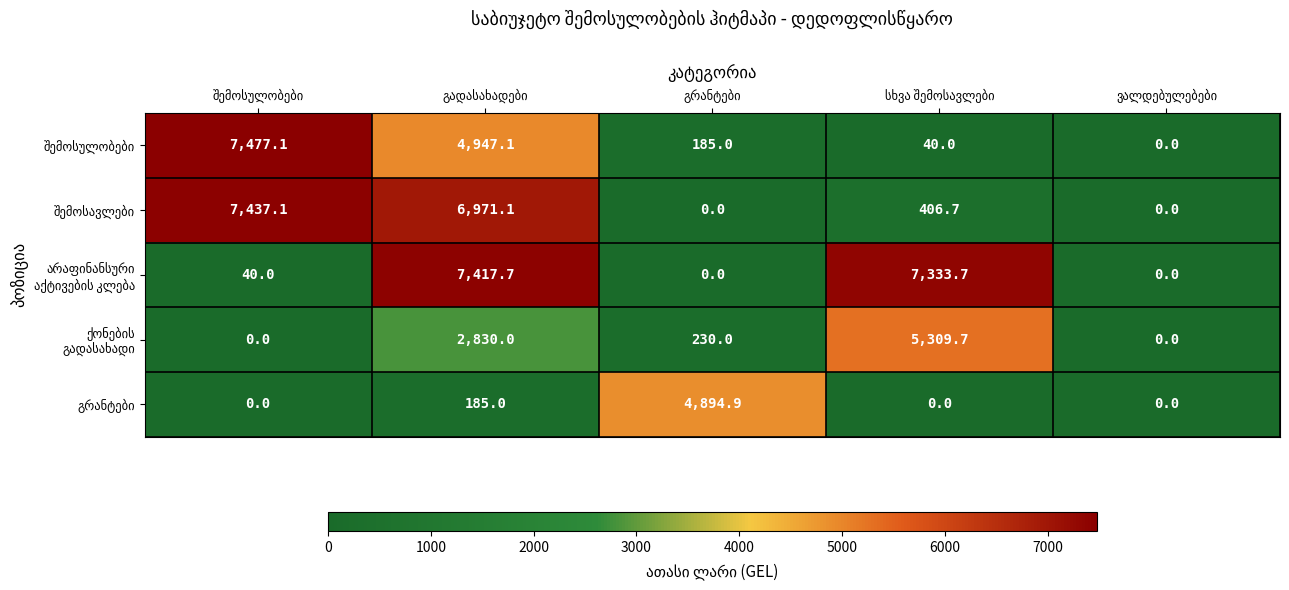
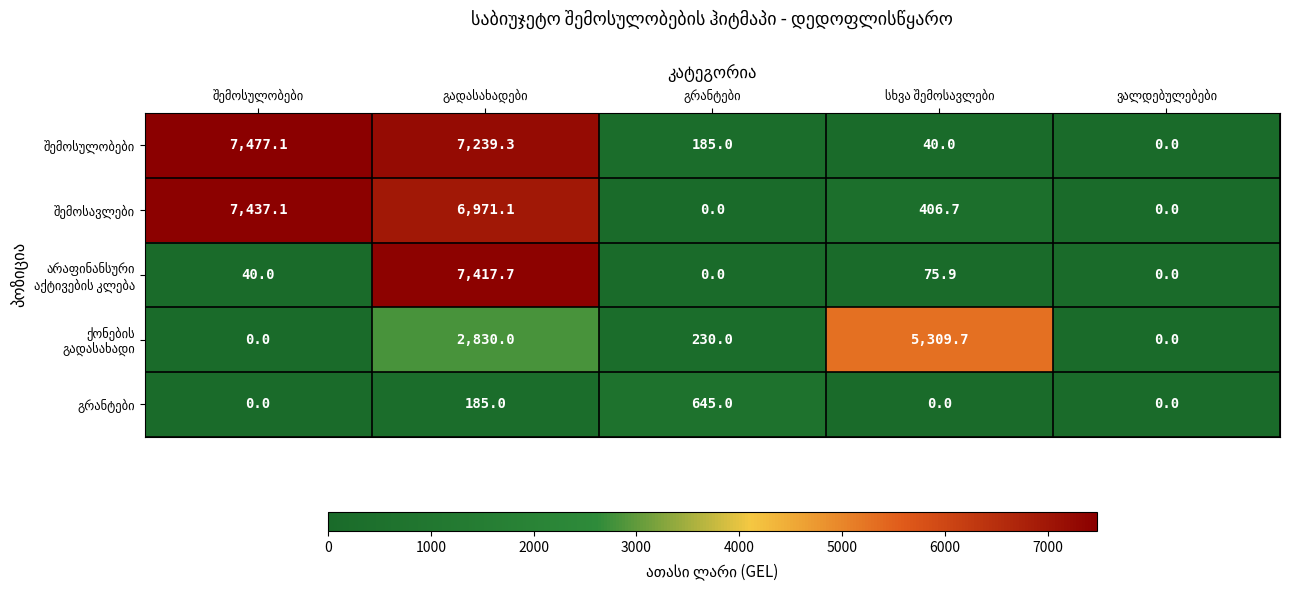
შემოსულობები, გადასახადები: 4,947.1 -> 7,239.3
არაფინანსური აქტივების კლება, სხვა შემოსავლები: 7,333.7 -> 75.9
გრანტები, გრანტები: 4,894.9 -> 645.0
